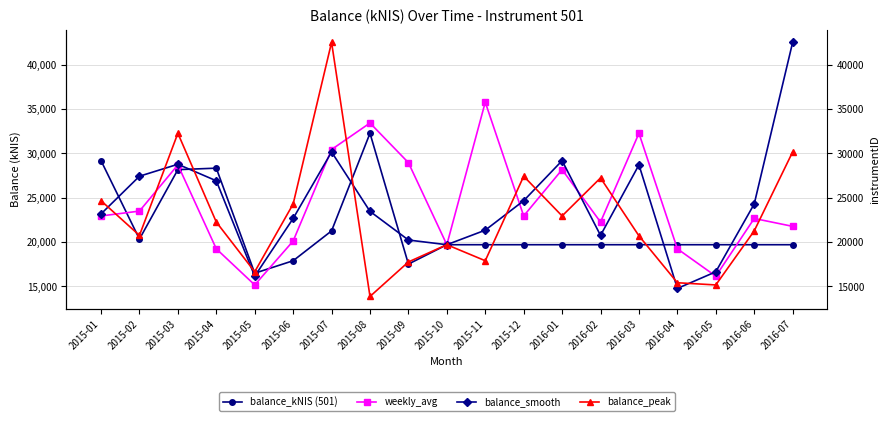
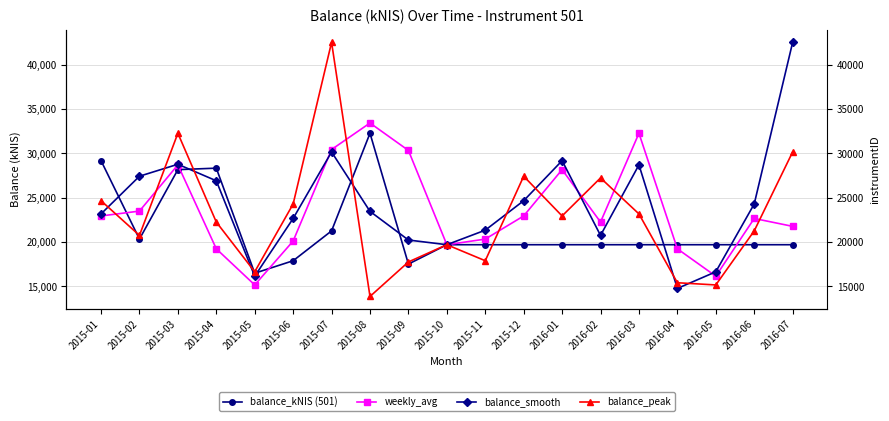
weekly_avg, 2015-09: 29,000 -> 30,000
weekly_avg, 2015-11: 36,000 -> 20,000
balance_peak, 2016-03: 21,000 -> 23,000
